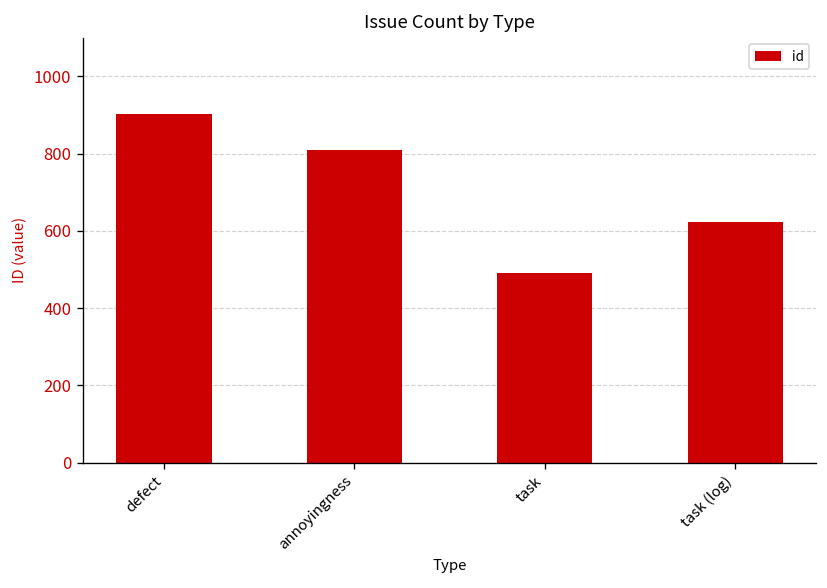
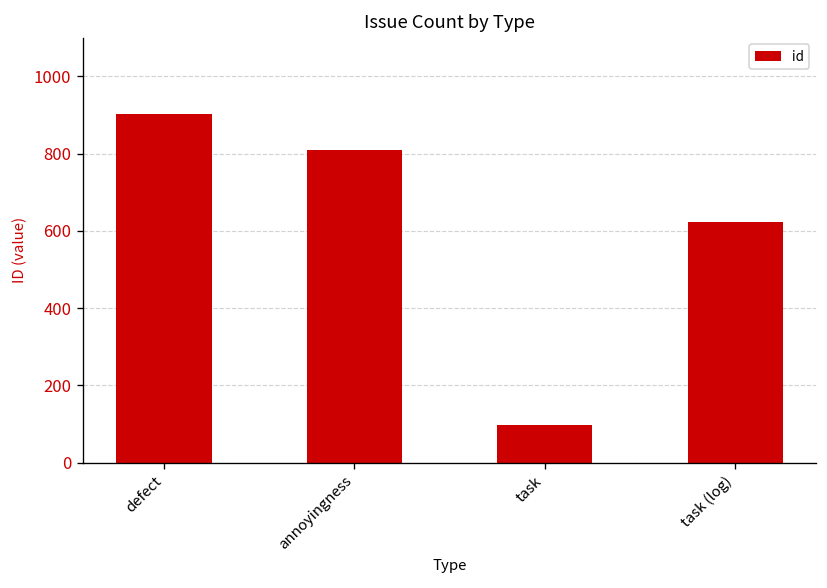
task: 490 -> 100
